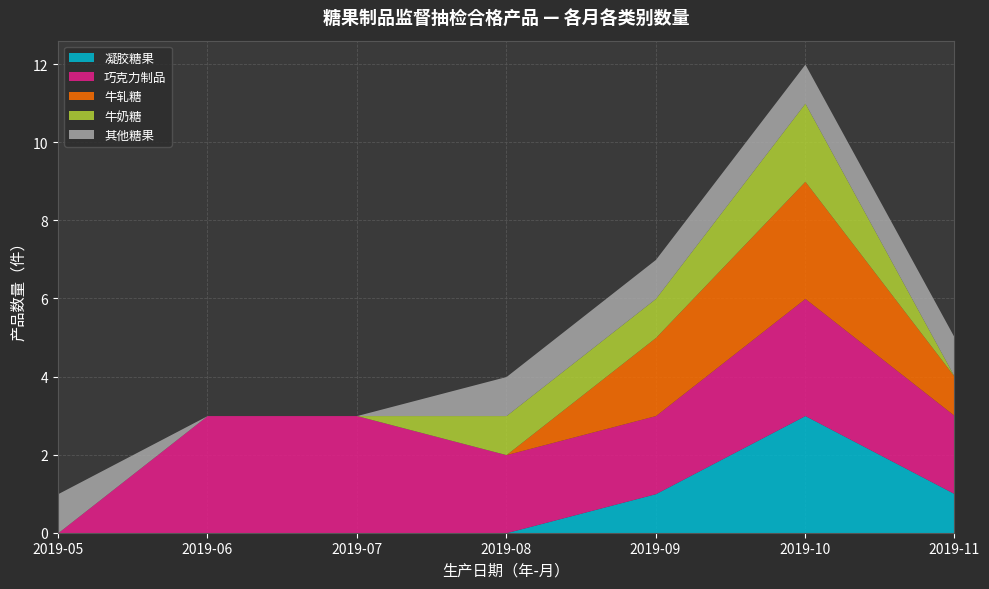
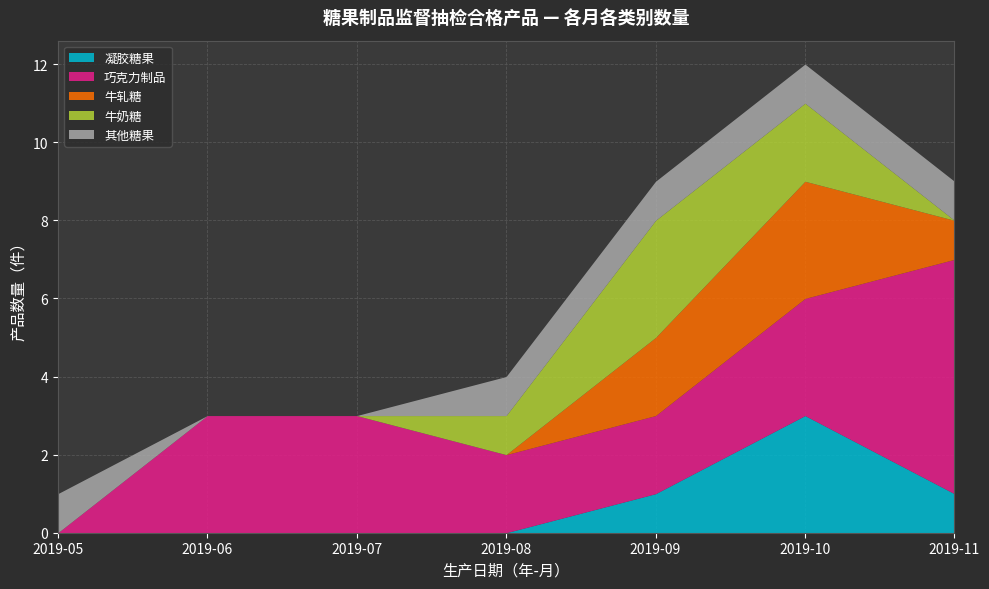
牛奶糖, 2019-09: 1 -> 3
巧克力制品, 2019-11: 2 -> 6
